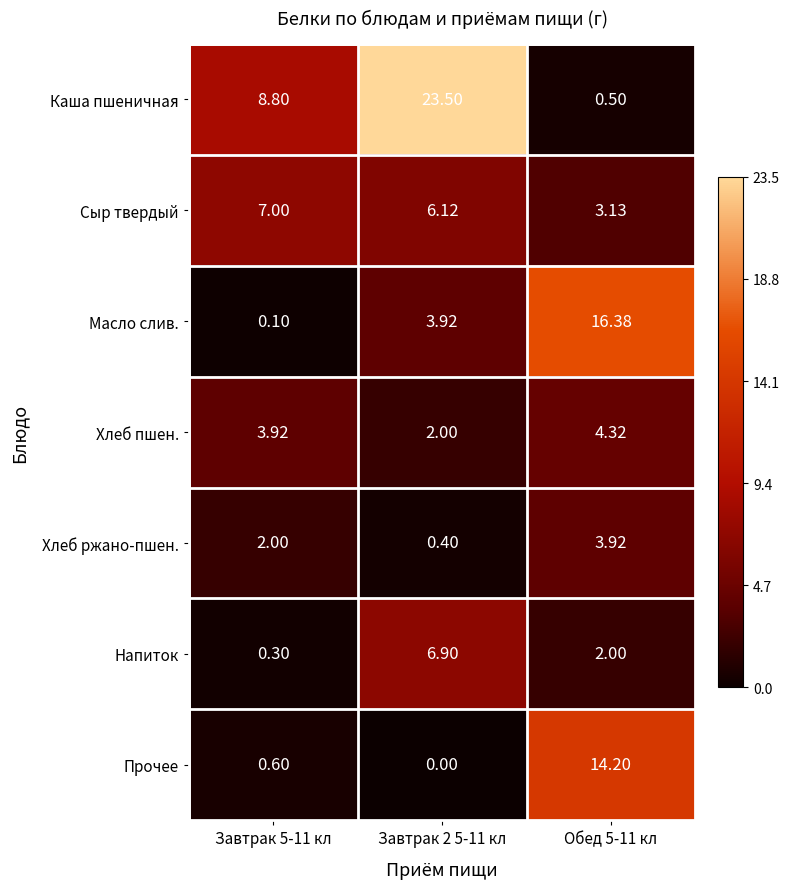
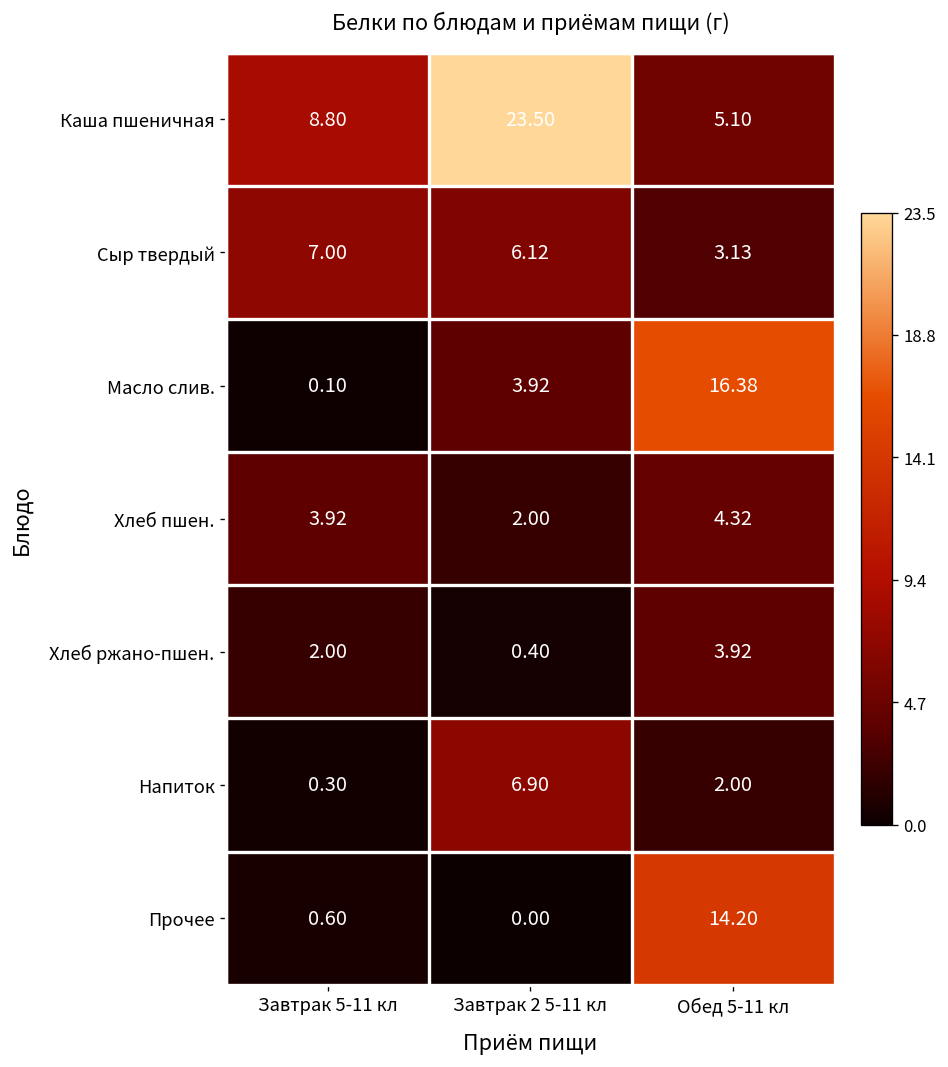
Каша пшеничная, Обед 5-11 кл: 0.50 -> 5.10
